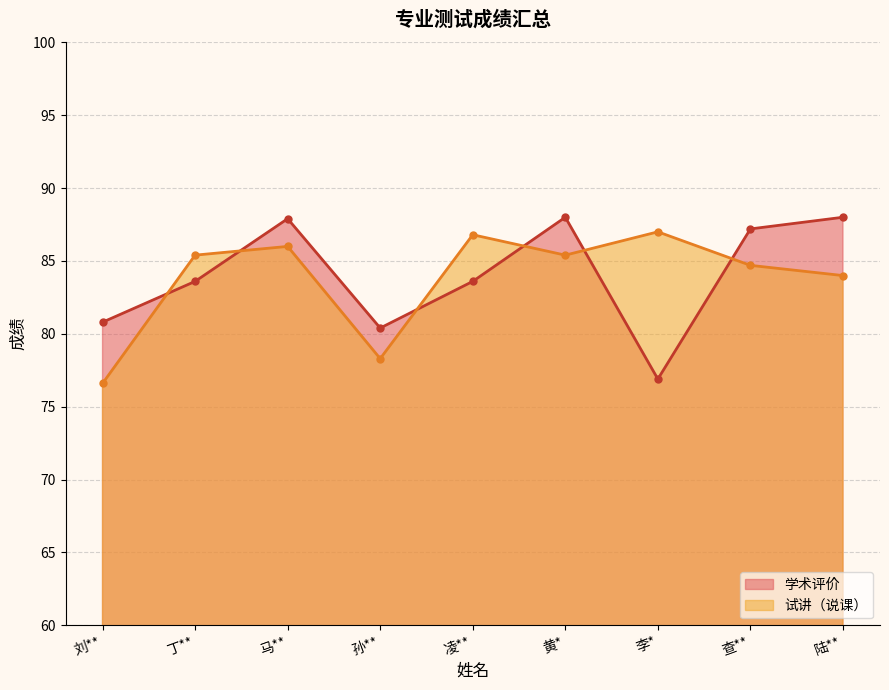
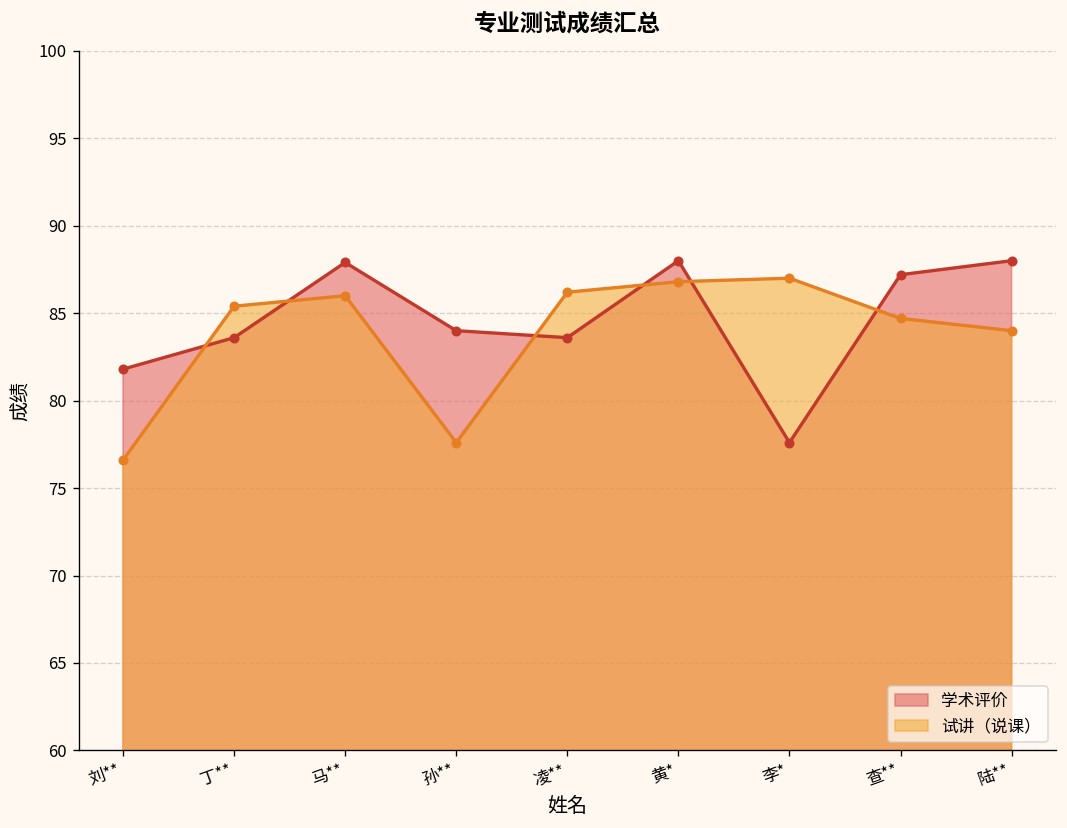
学术评价, 刘**: 80.8 -> 81.8
学术评价, 孙**: 80.4 -> 84.0
试讲（说课）, 孙**: 78.3 -> 77.6
试讲（说课）, 凌**: 86.8 -> 86.2
试讲（说课）, 黄*: 85.4 -> 86.8
学术评价, 李*: 76.9 -> 77.6
